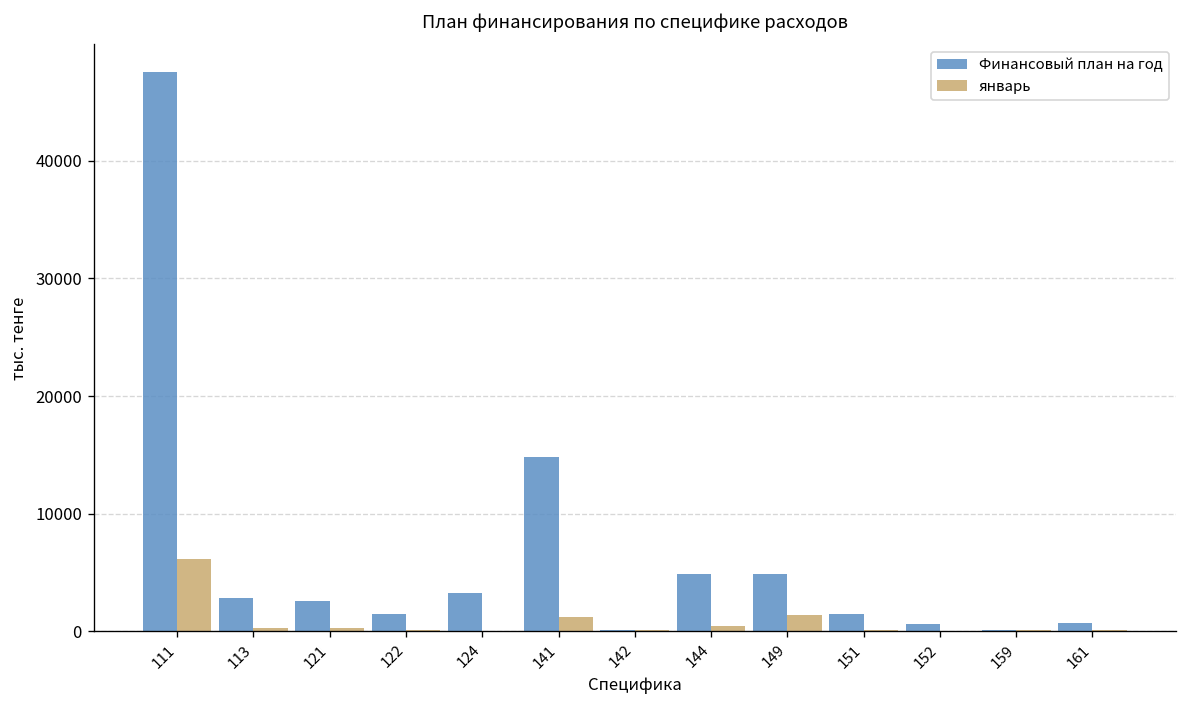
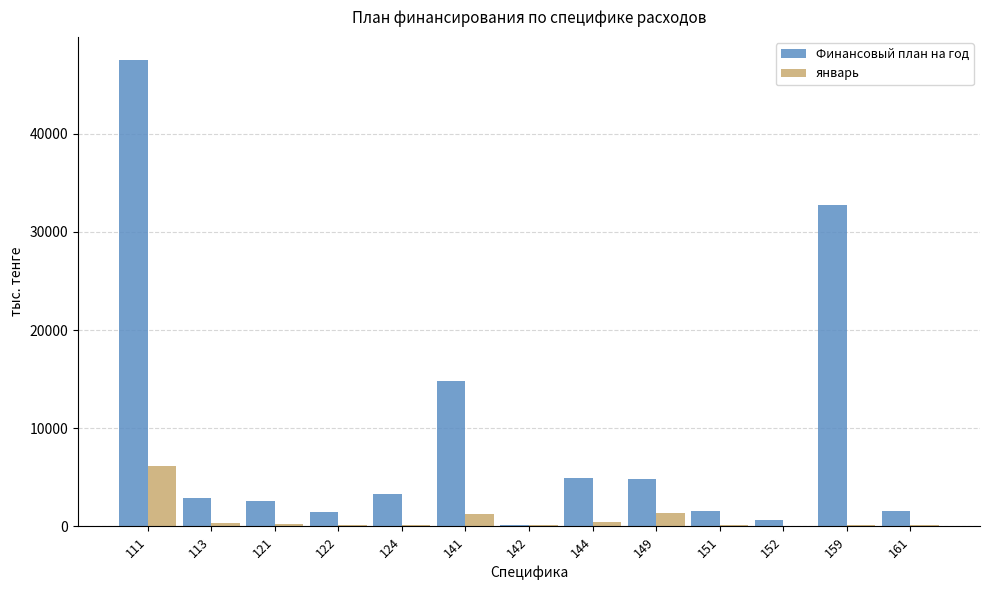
Финансовый план на год, 159: 0 -> 33000
Финансовый план на год, 161: 1000 -> 2000
